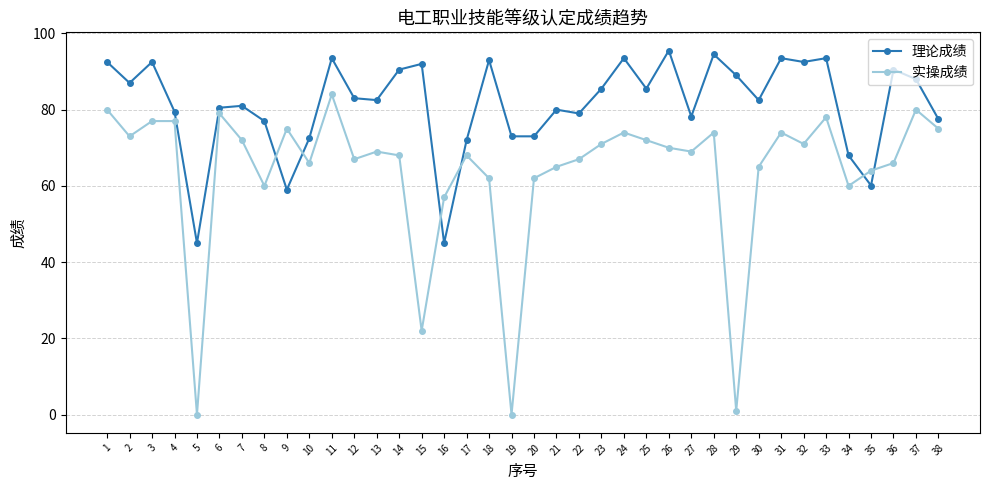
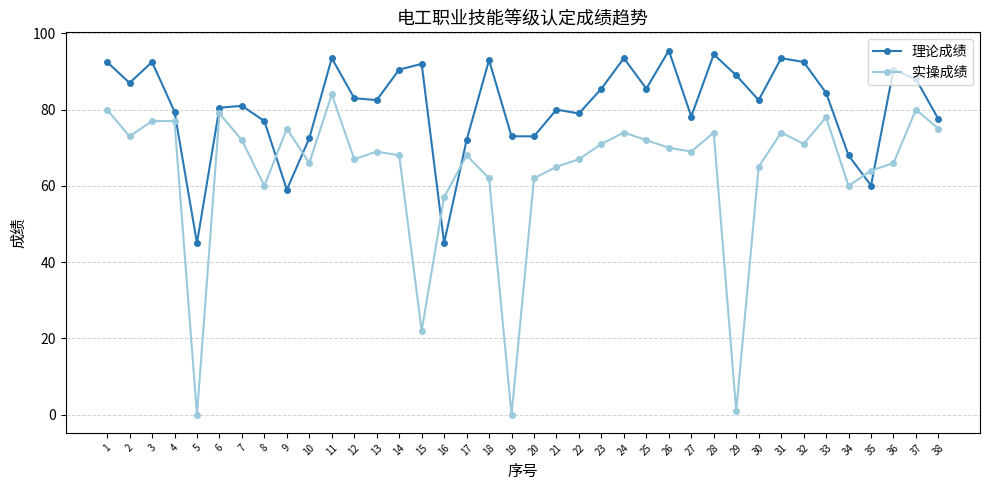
理论成绩, 33: 94 -> 84
